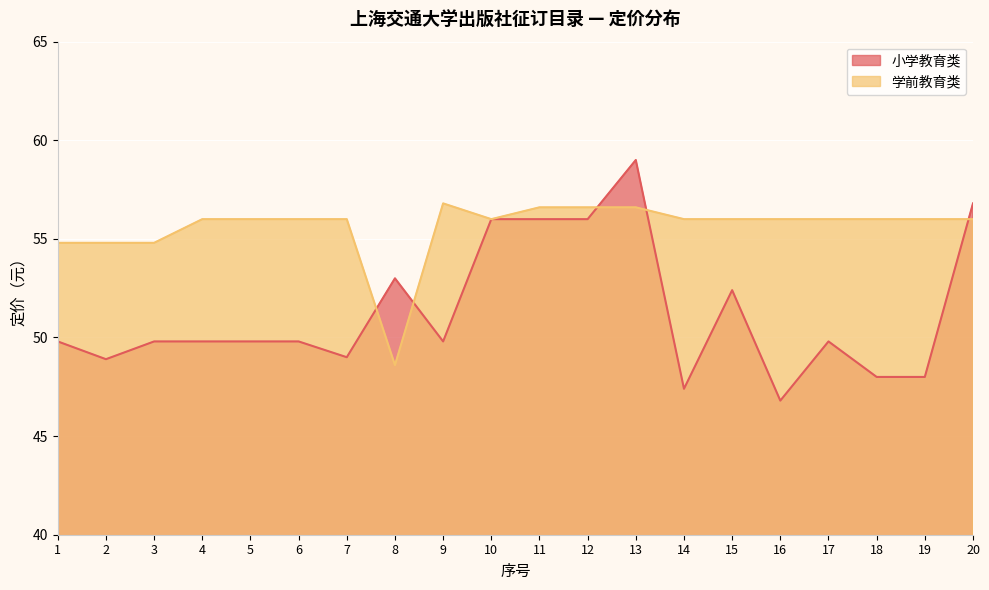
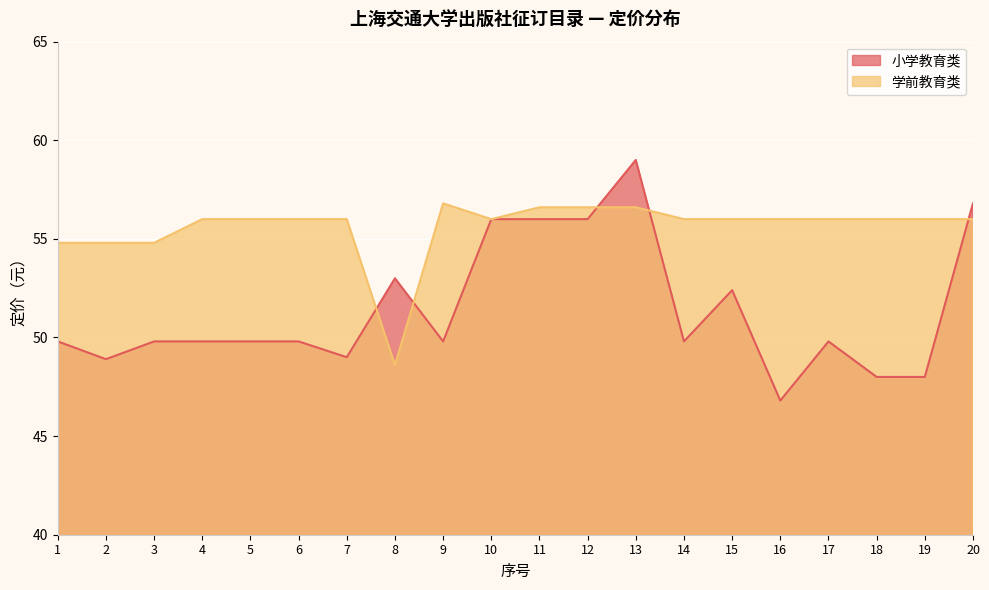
小学教育类, 14: 47.4 -> 49.8
